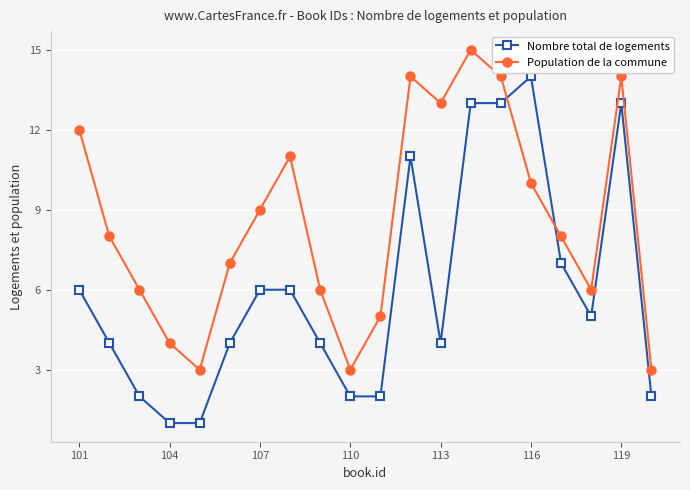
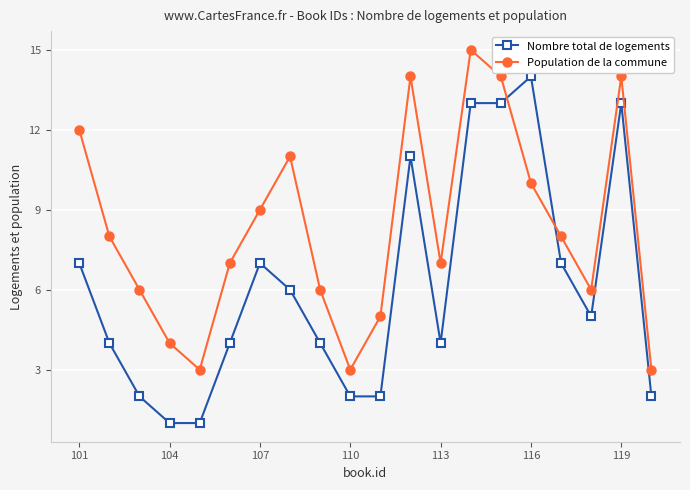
Nombre total de logements, 101: 6 -> 7
Nombre total de logements, 107: 6 -> 7
Population de la commune, 113: 13 -> 7
